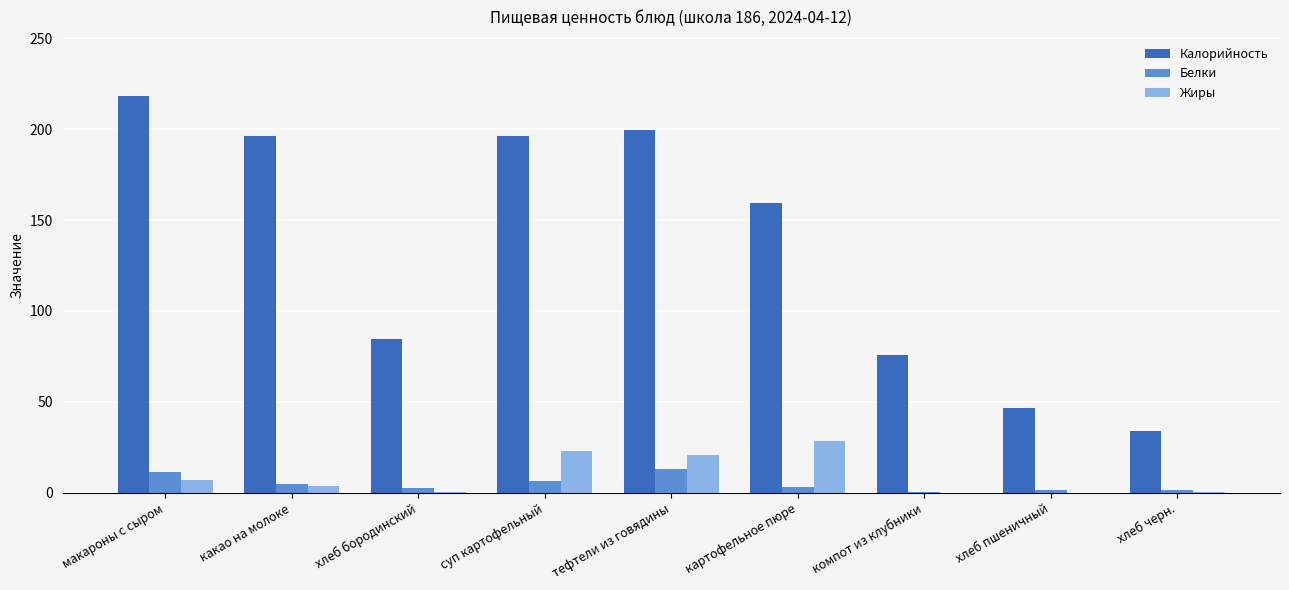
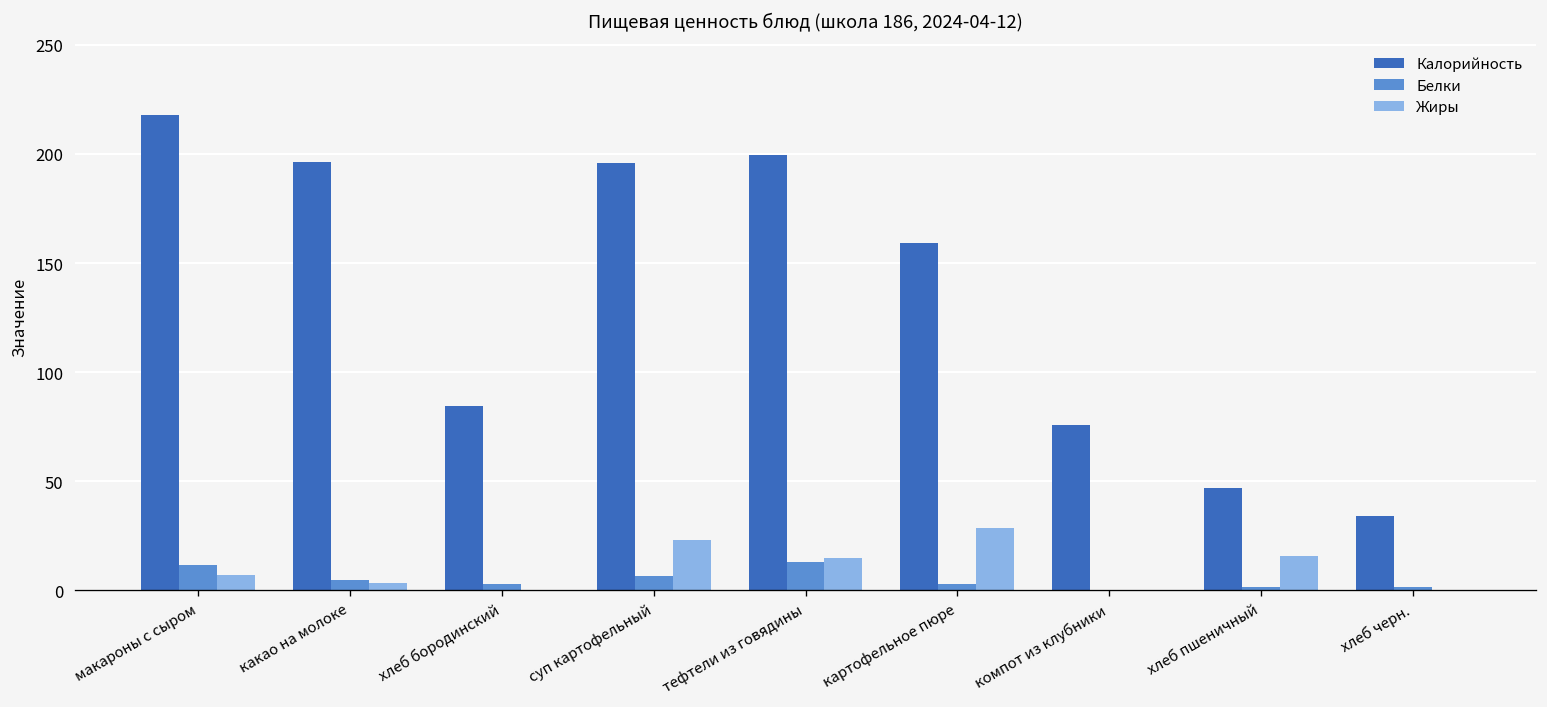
Жиры, тефтели из говядины: 21 -> 15
Жиры, хлеб пшеничный: 0 -> 16
